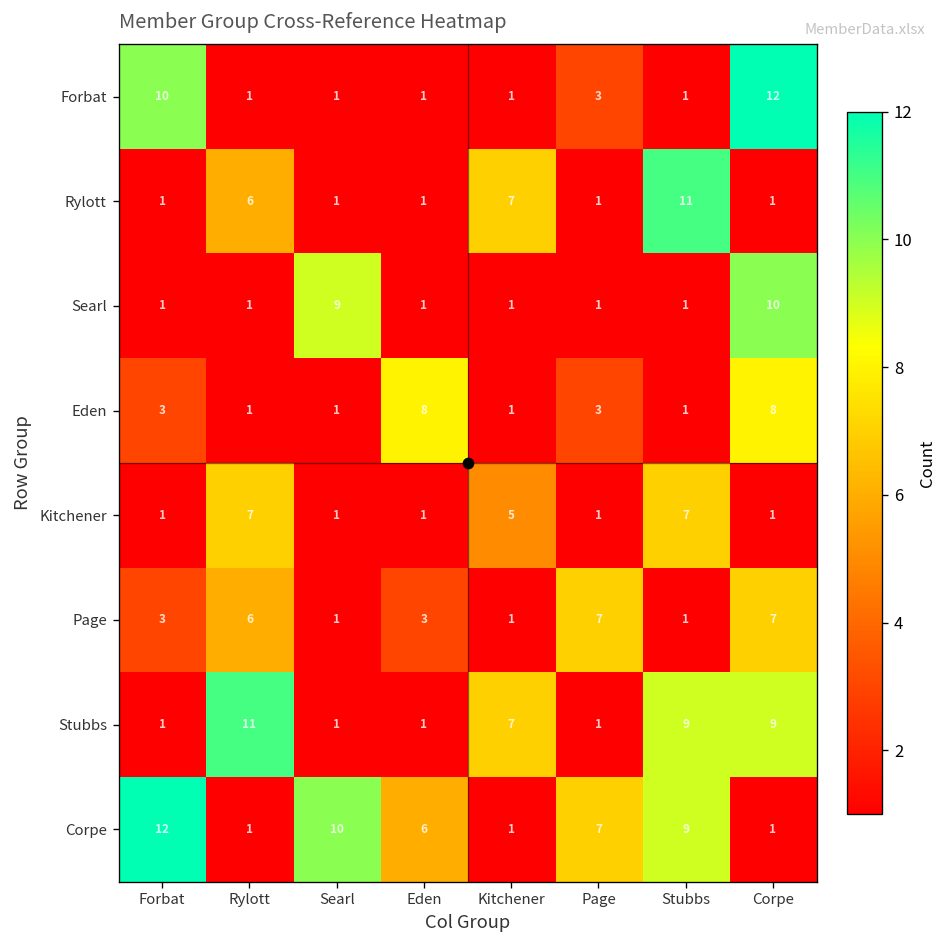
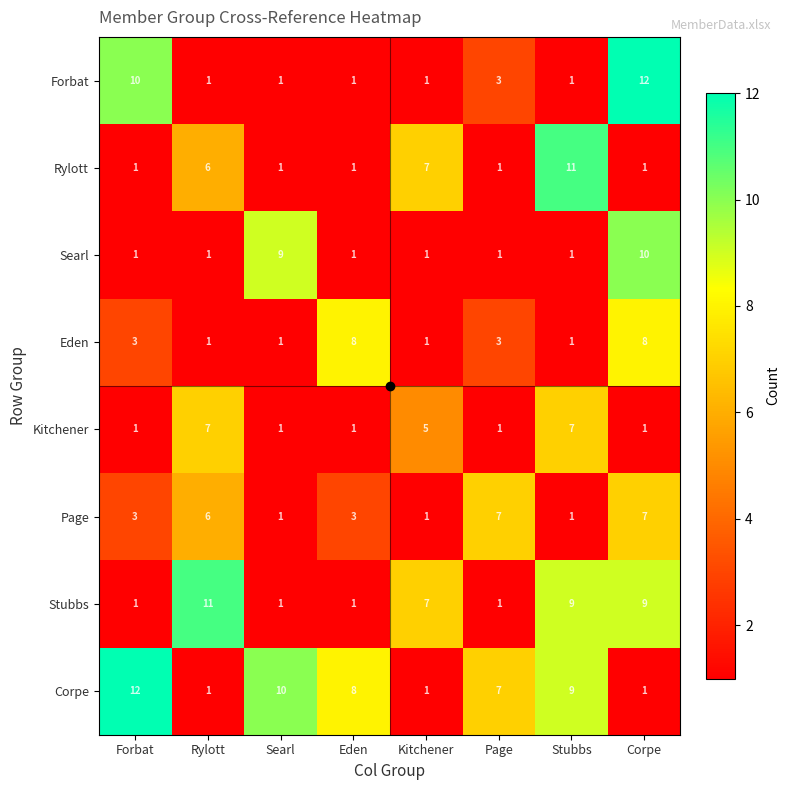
Corpe, Eden: 6 -> 8
